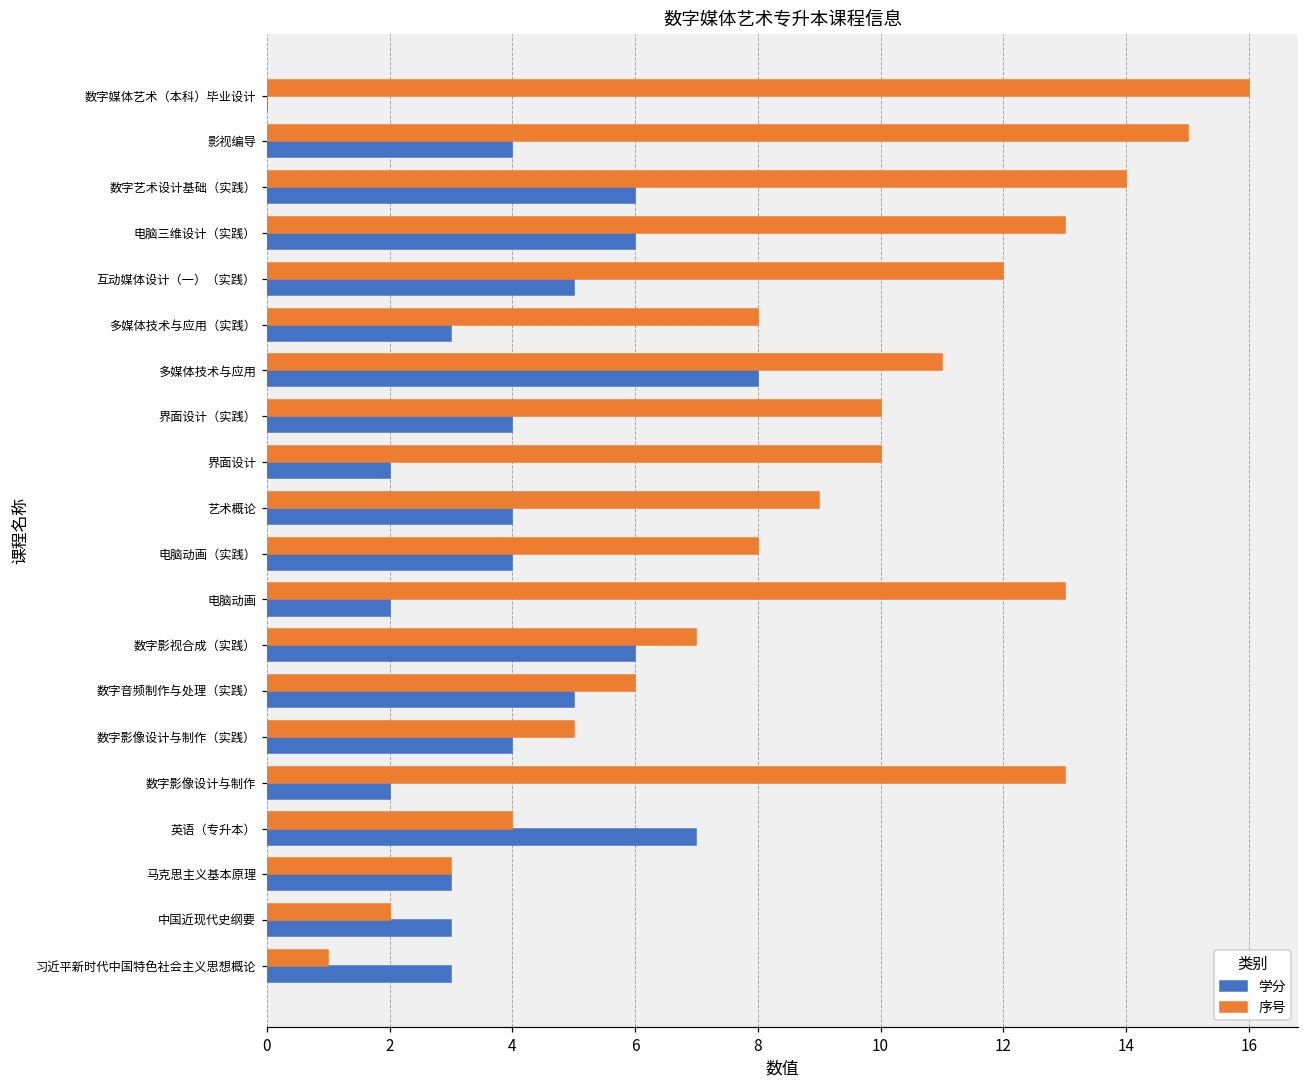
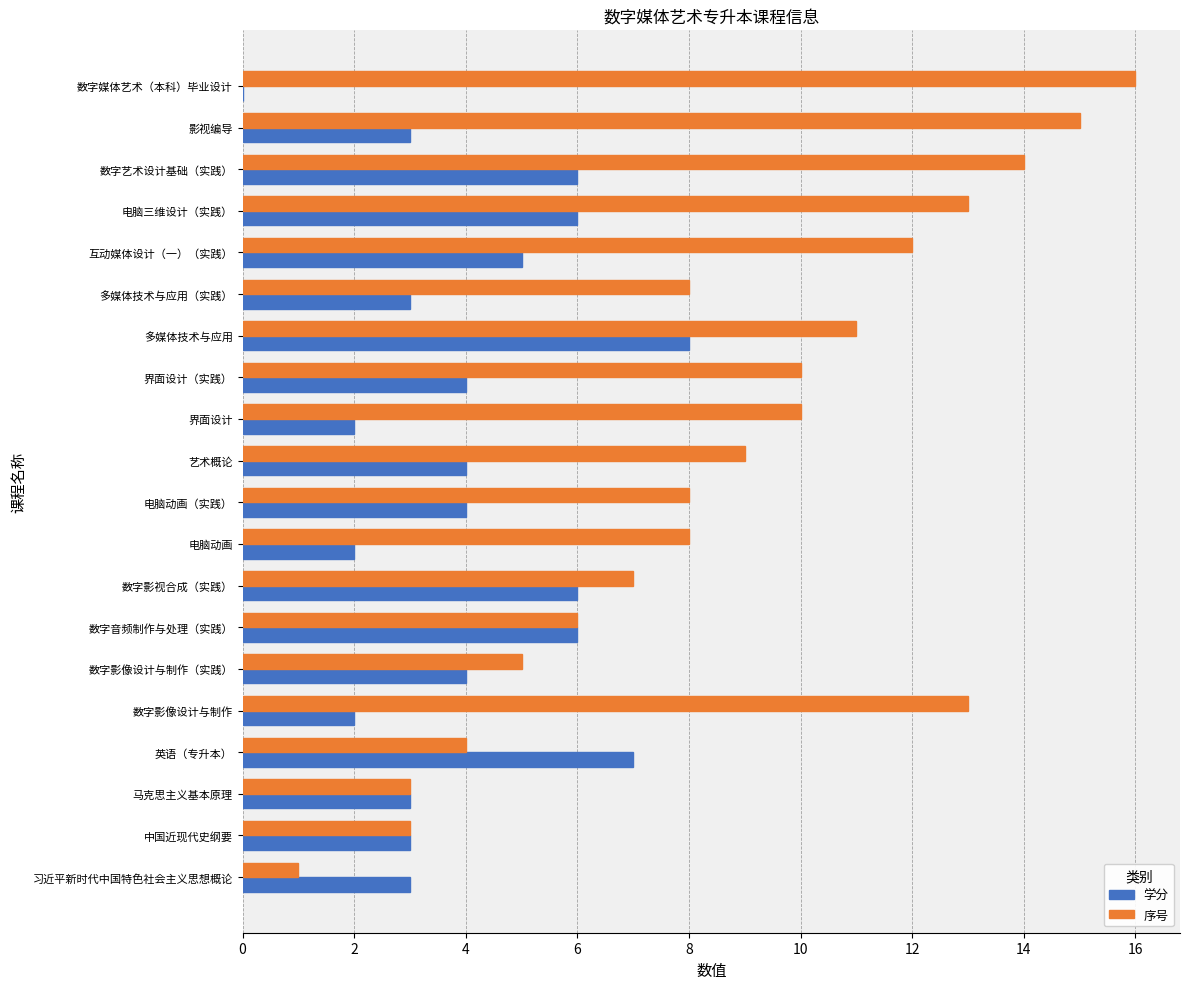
学分, 影视编导: 4 -> 3
序号, 电脑动画: 13 -> 8
学分, 数字音频制作与处理（实践）: 5 -> 6
序号, 中国近现代史纲要: 2 -> 3
